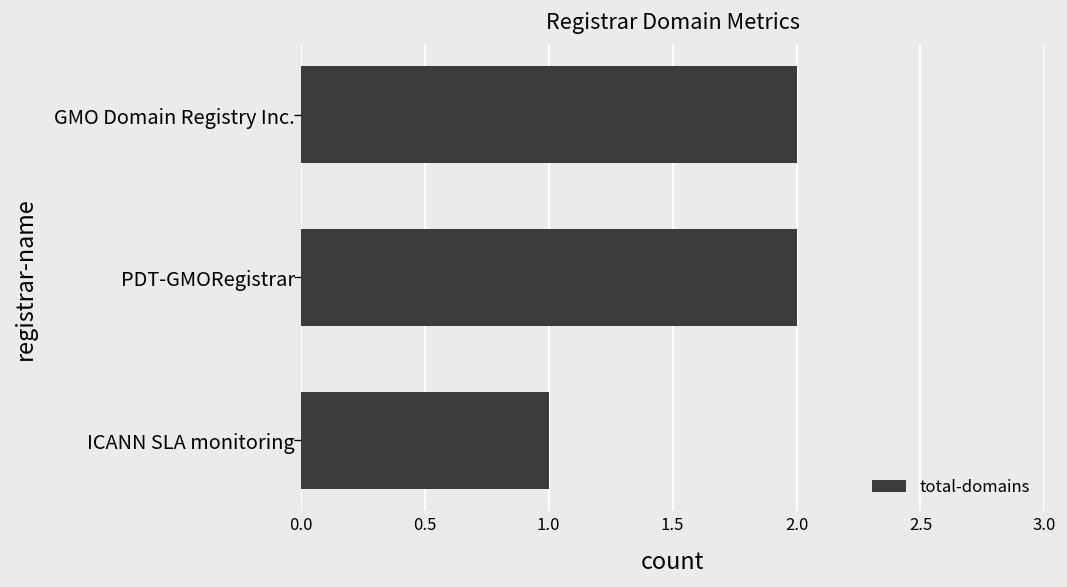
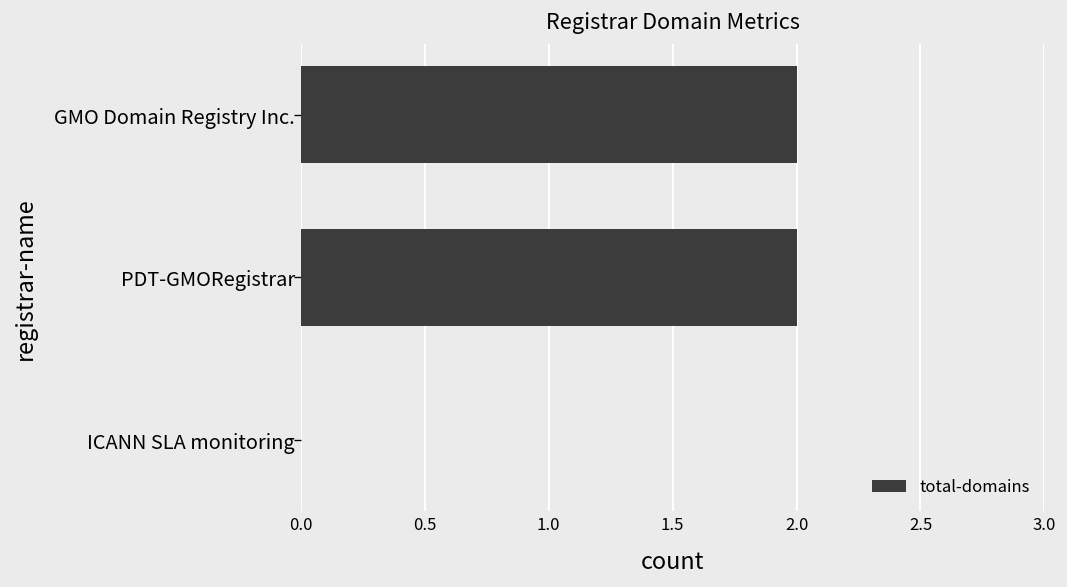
ICANN SLA monitoring: 1 -> 0
